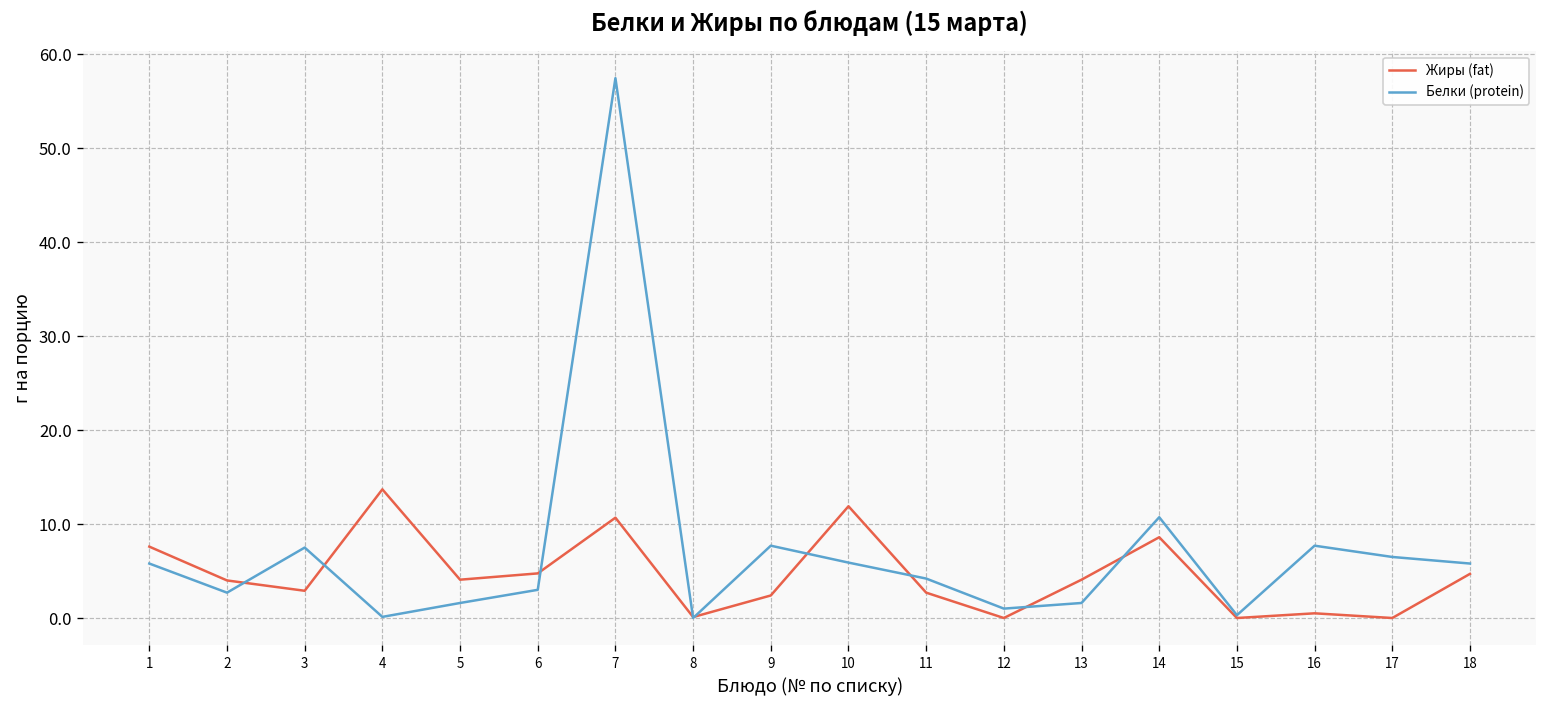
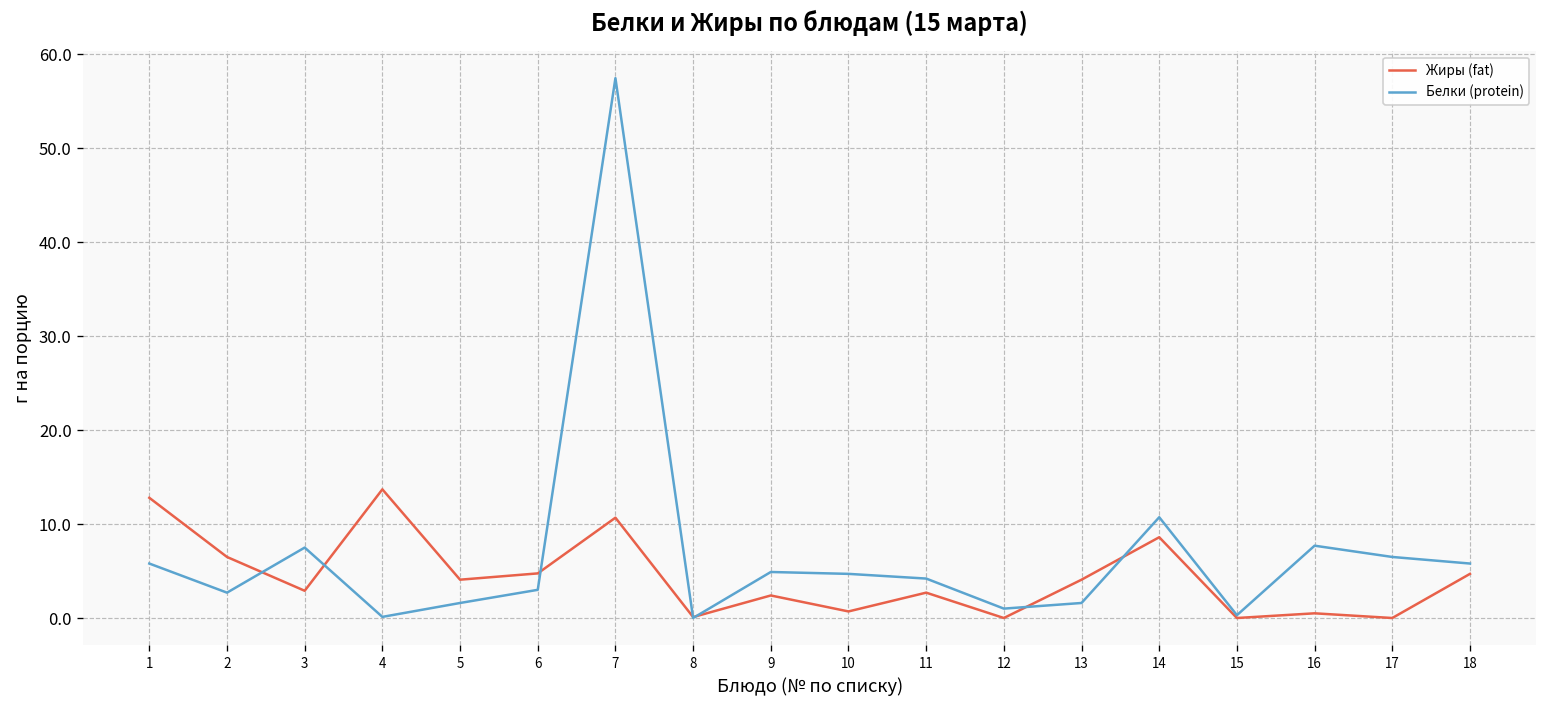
Жиры (fat), 1: 8 -> 13
Жиры (fat), 2: 4 -> 7
Белки (protein), 9: 8 -> 5
Жиры (fat), 10: 12 -> 1
Белки (protein), 10: 6 -> 5
